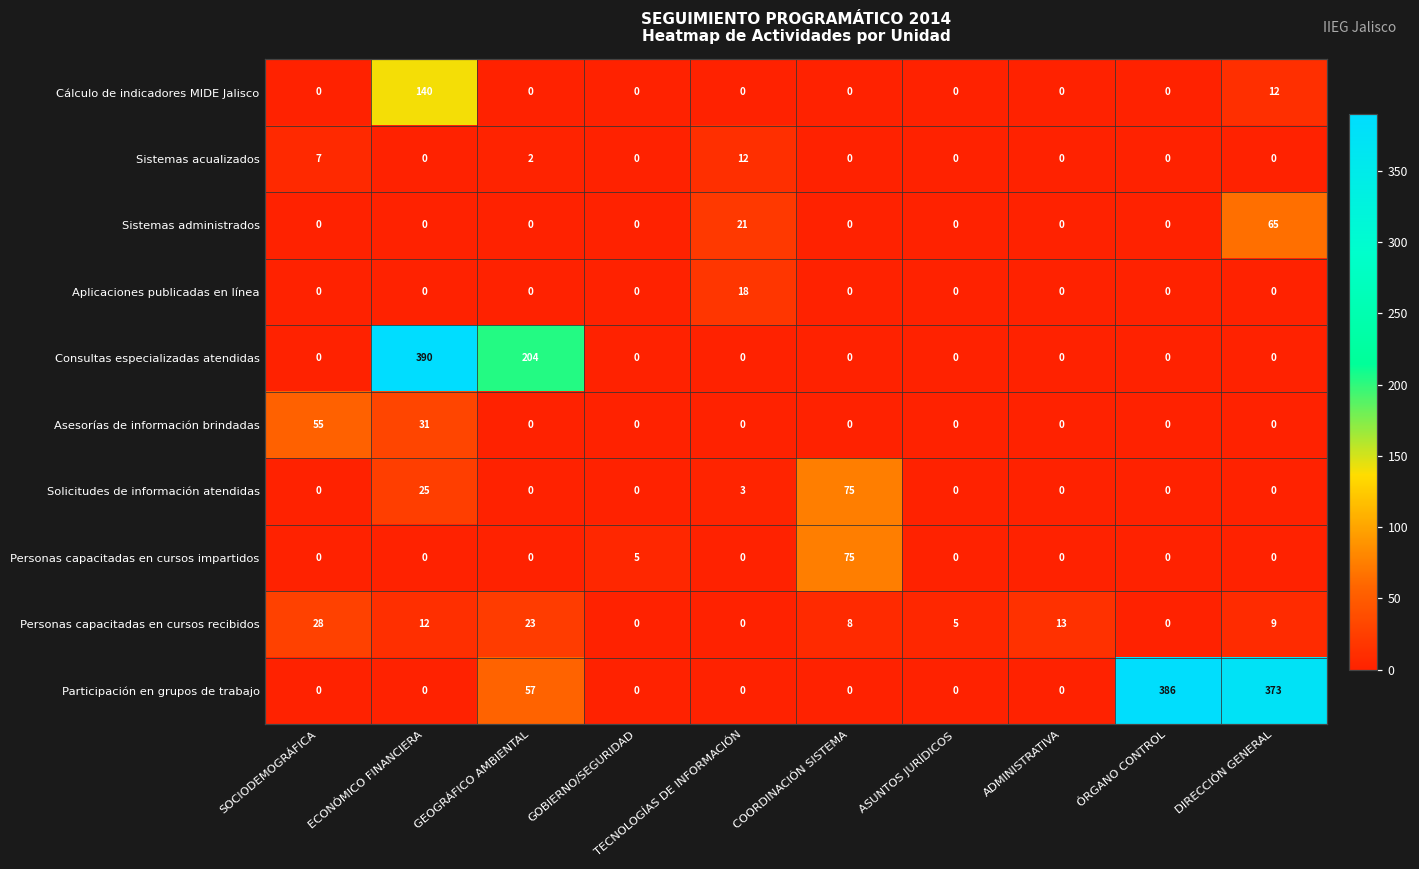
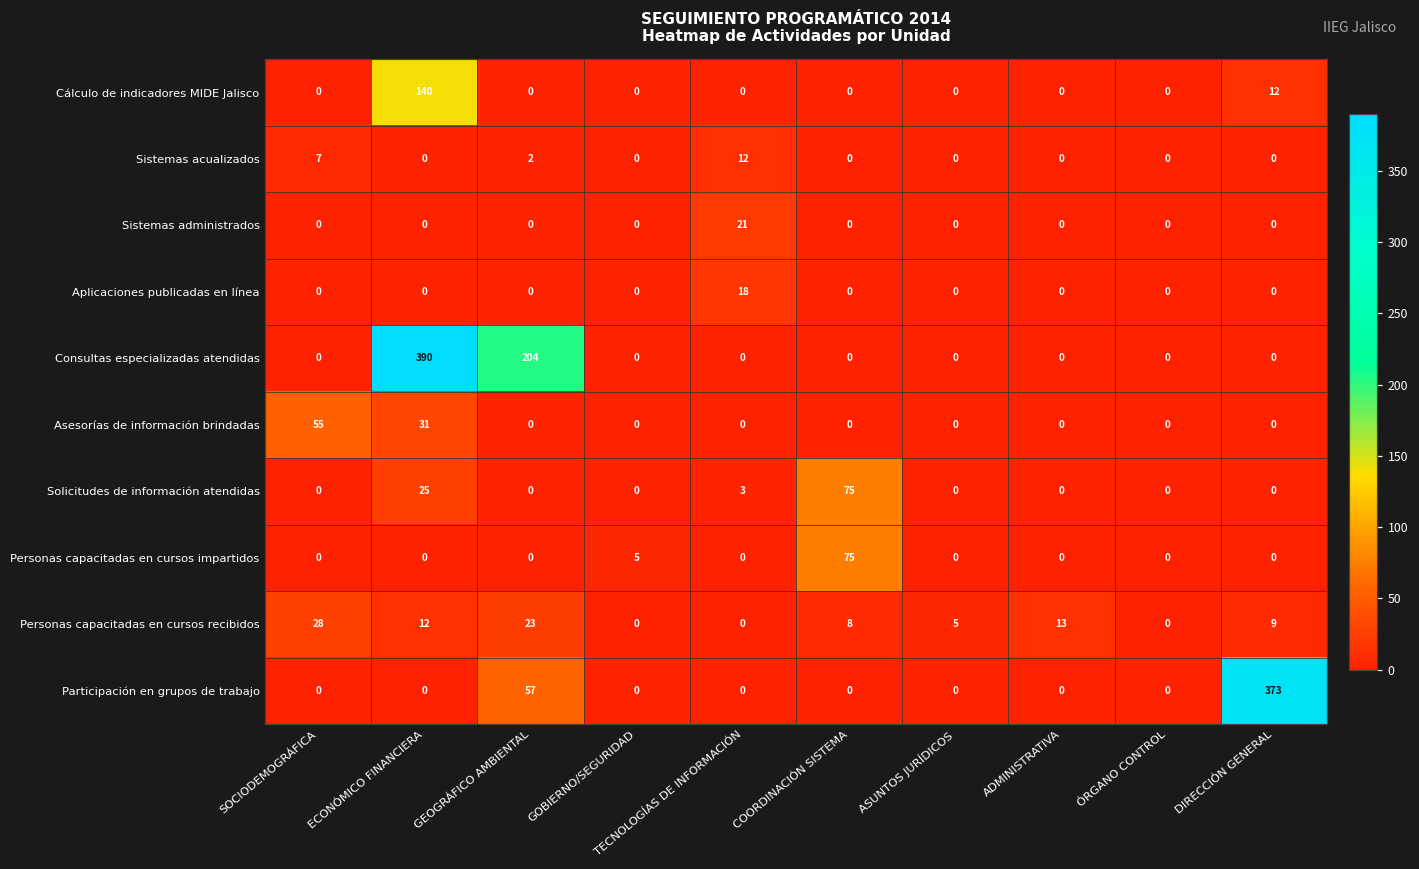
Sistemas administrados, DIRECCIÓN GENERAL: 65 -> 0
Participación en grupos de trabajo, ÓRGANO CONTROL: 386 -> 0
